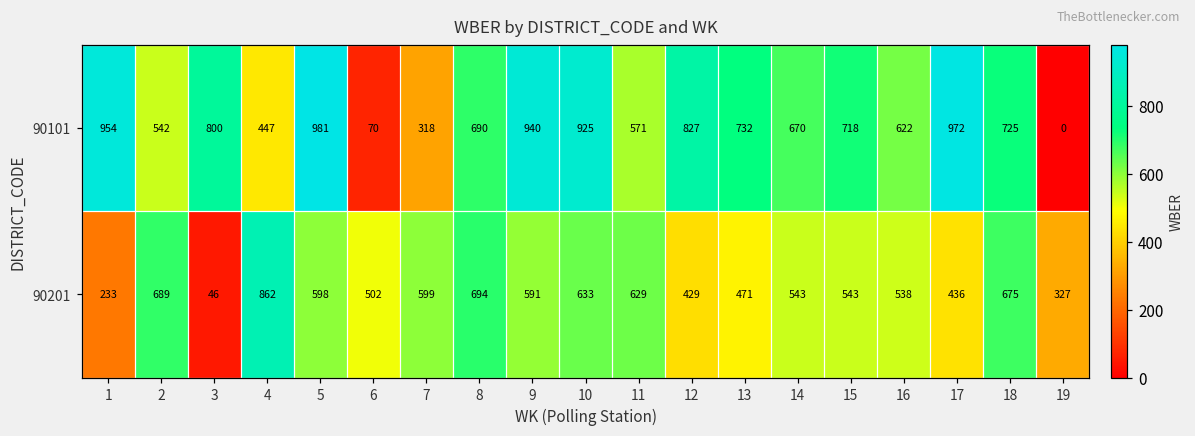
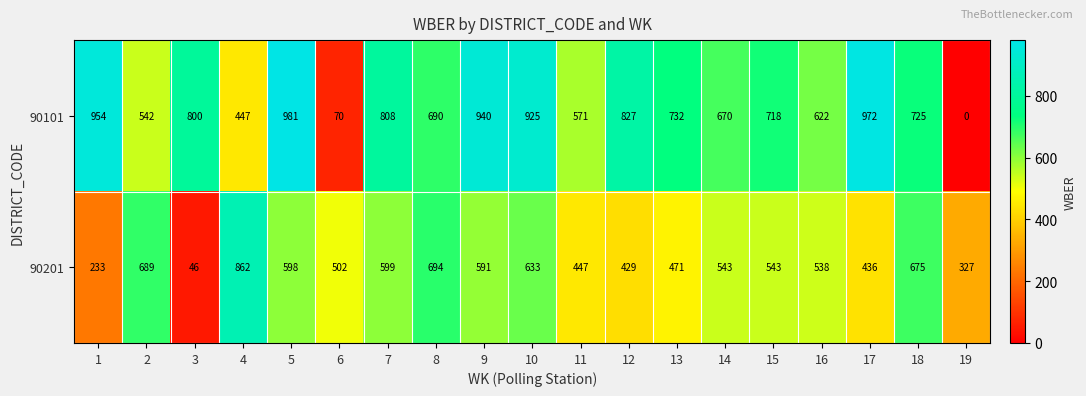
90101, 7: 318 -> 808
90201, 11: 629 -> 447
